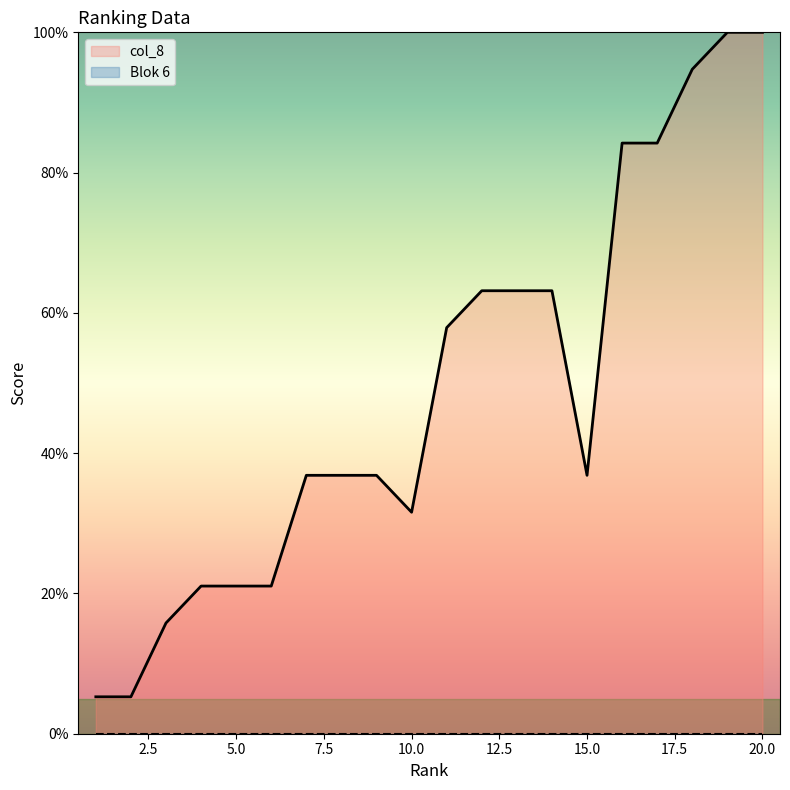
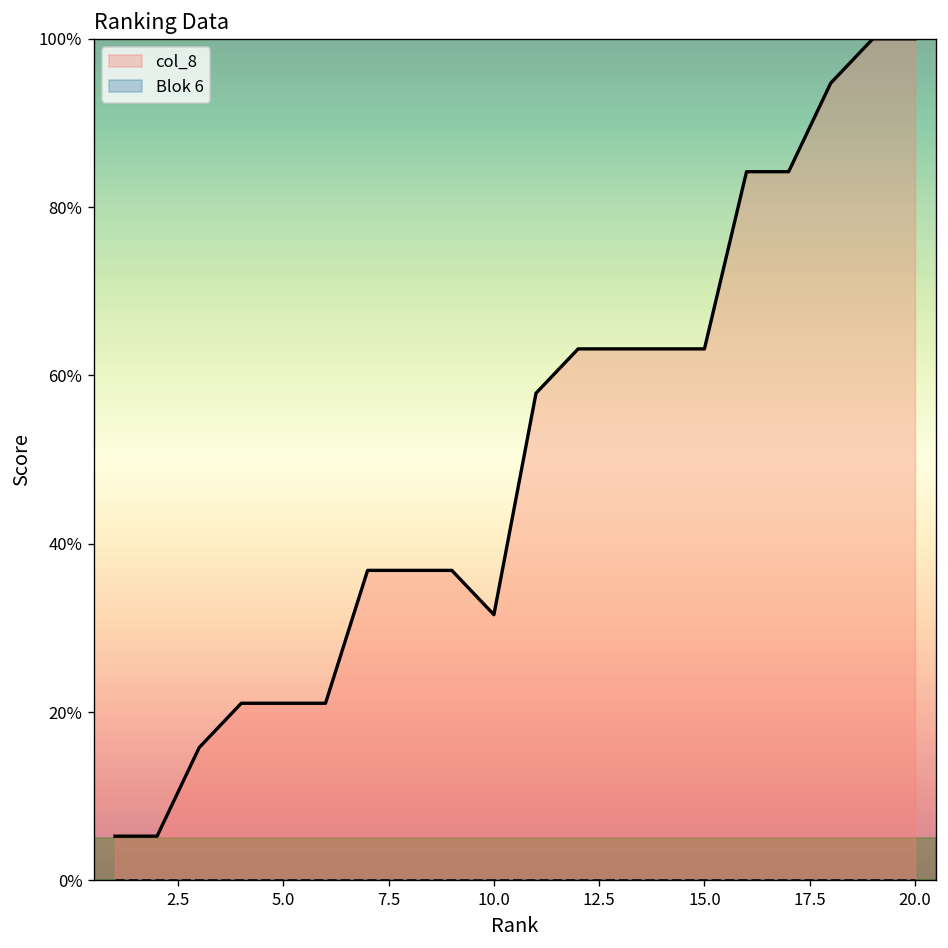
col_8, 15.0: 37% -> 63%
